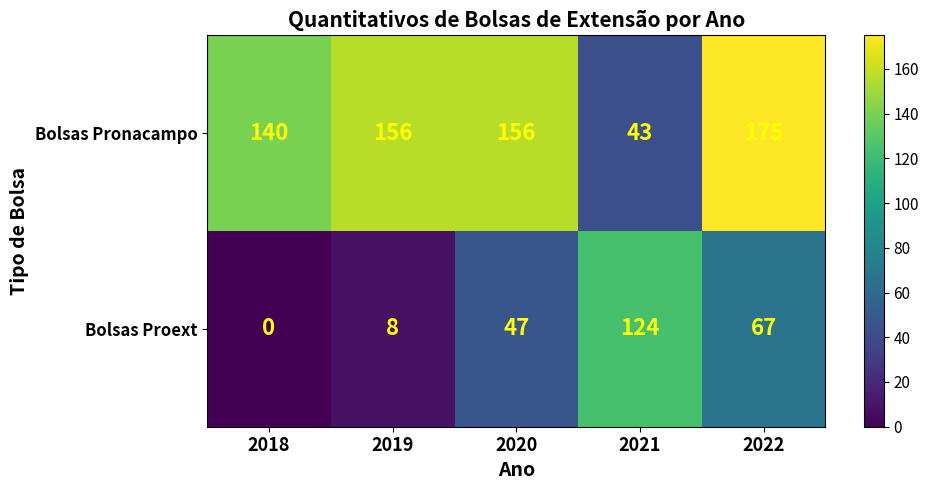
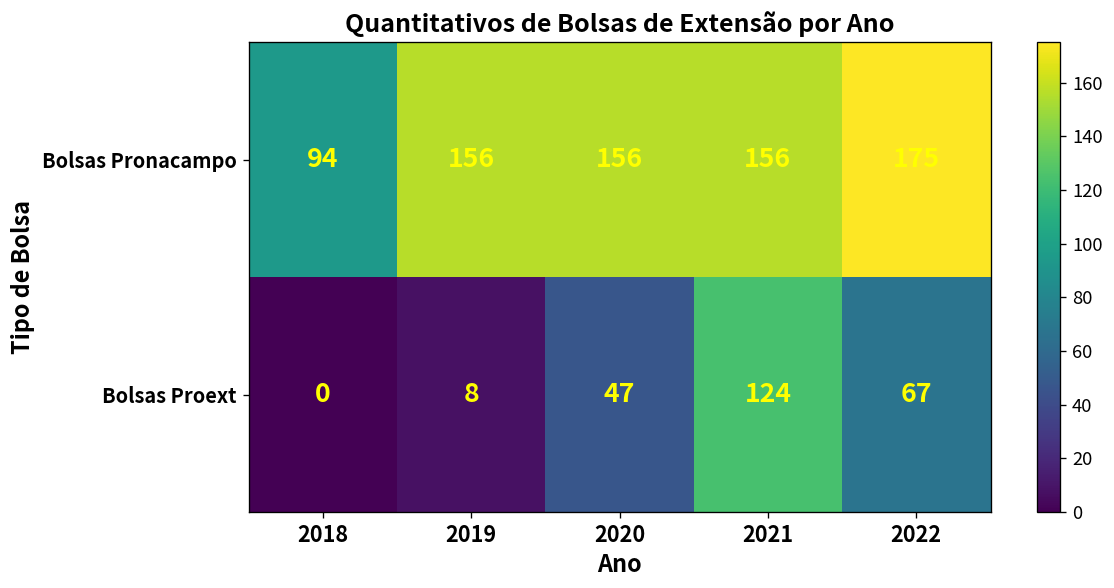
Bolsas Pronacampo, 2018: 140 -> 94
Bolsas Pronacampo, 2021: 43 -> 156
